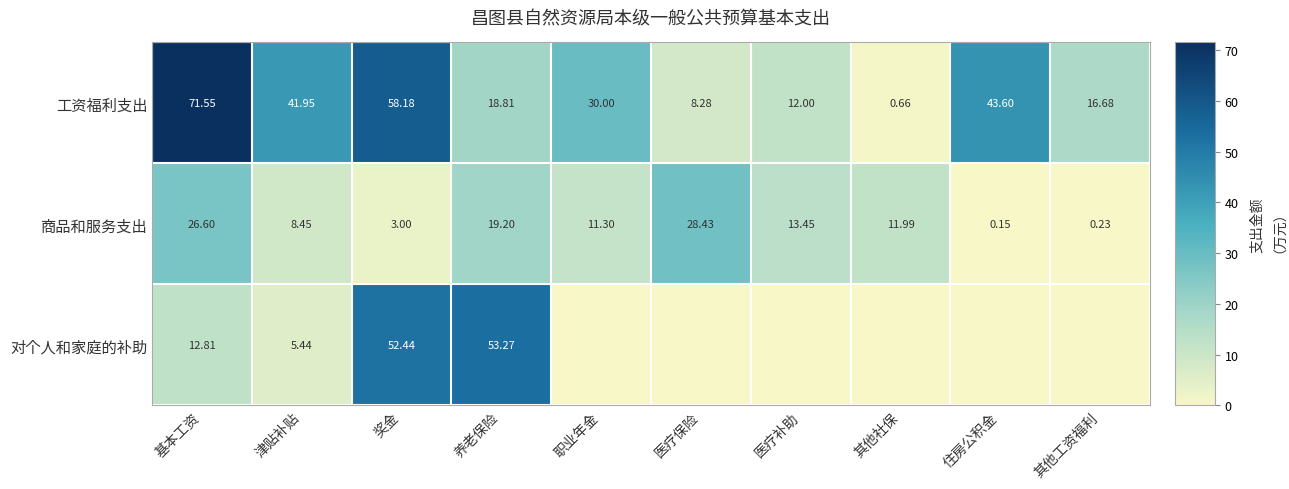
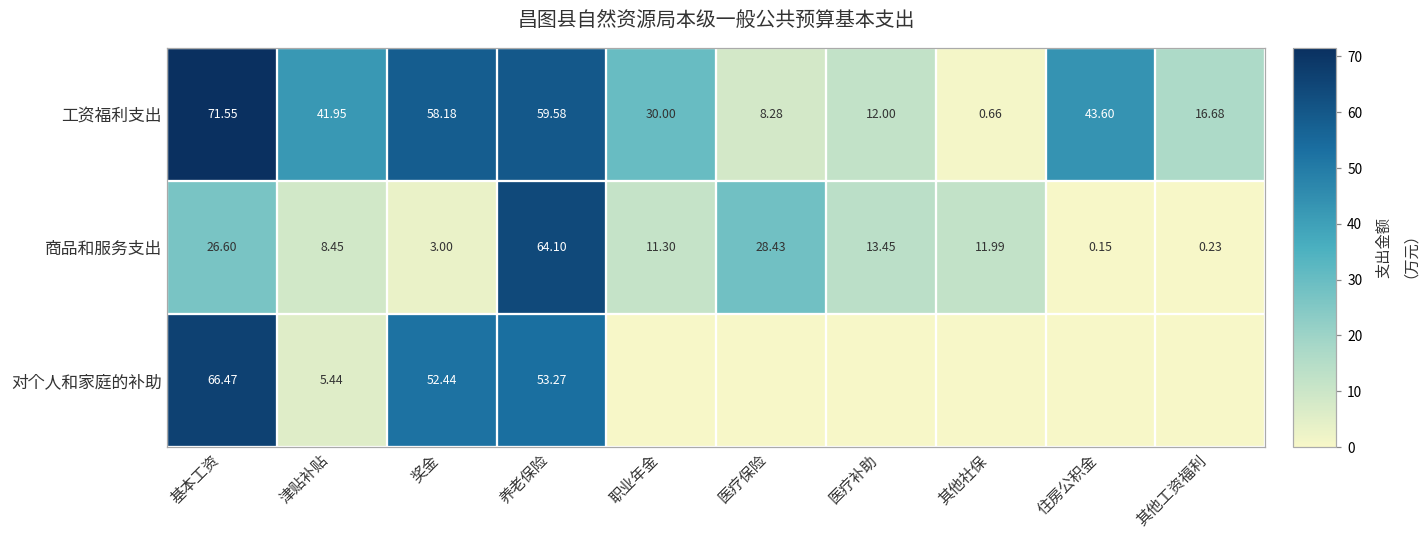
工资福利支出, 养老保险: 18.81 -> 59.58
商品和服务支出, 养老保险: 19.20 -> 64.10
对个人和家庭的补助, 基本工资: 12.81 -> 66.47
